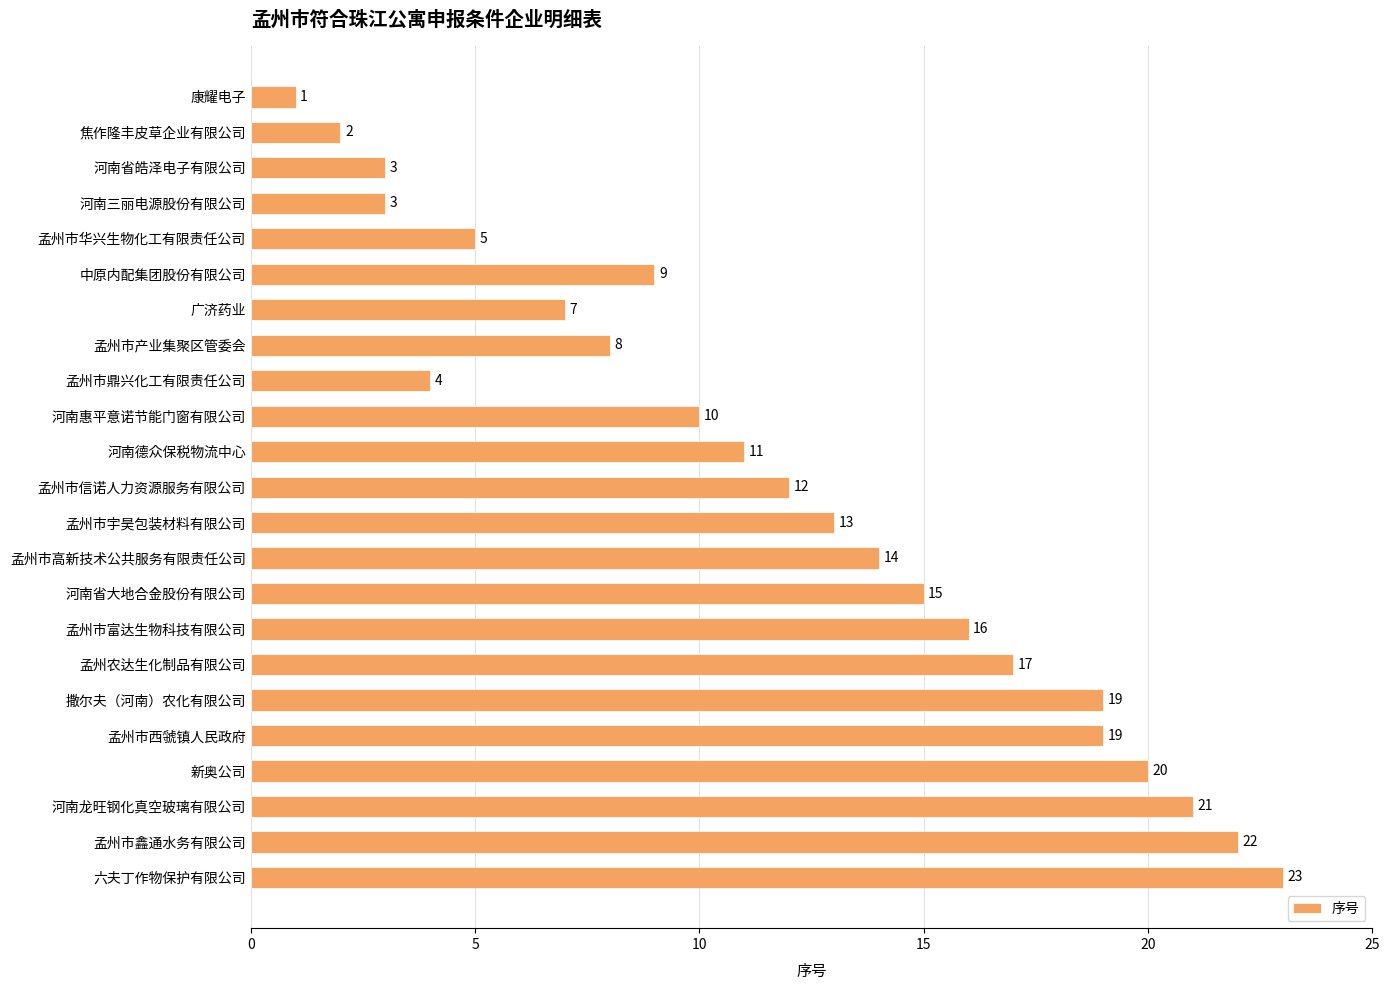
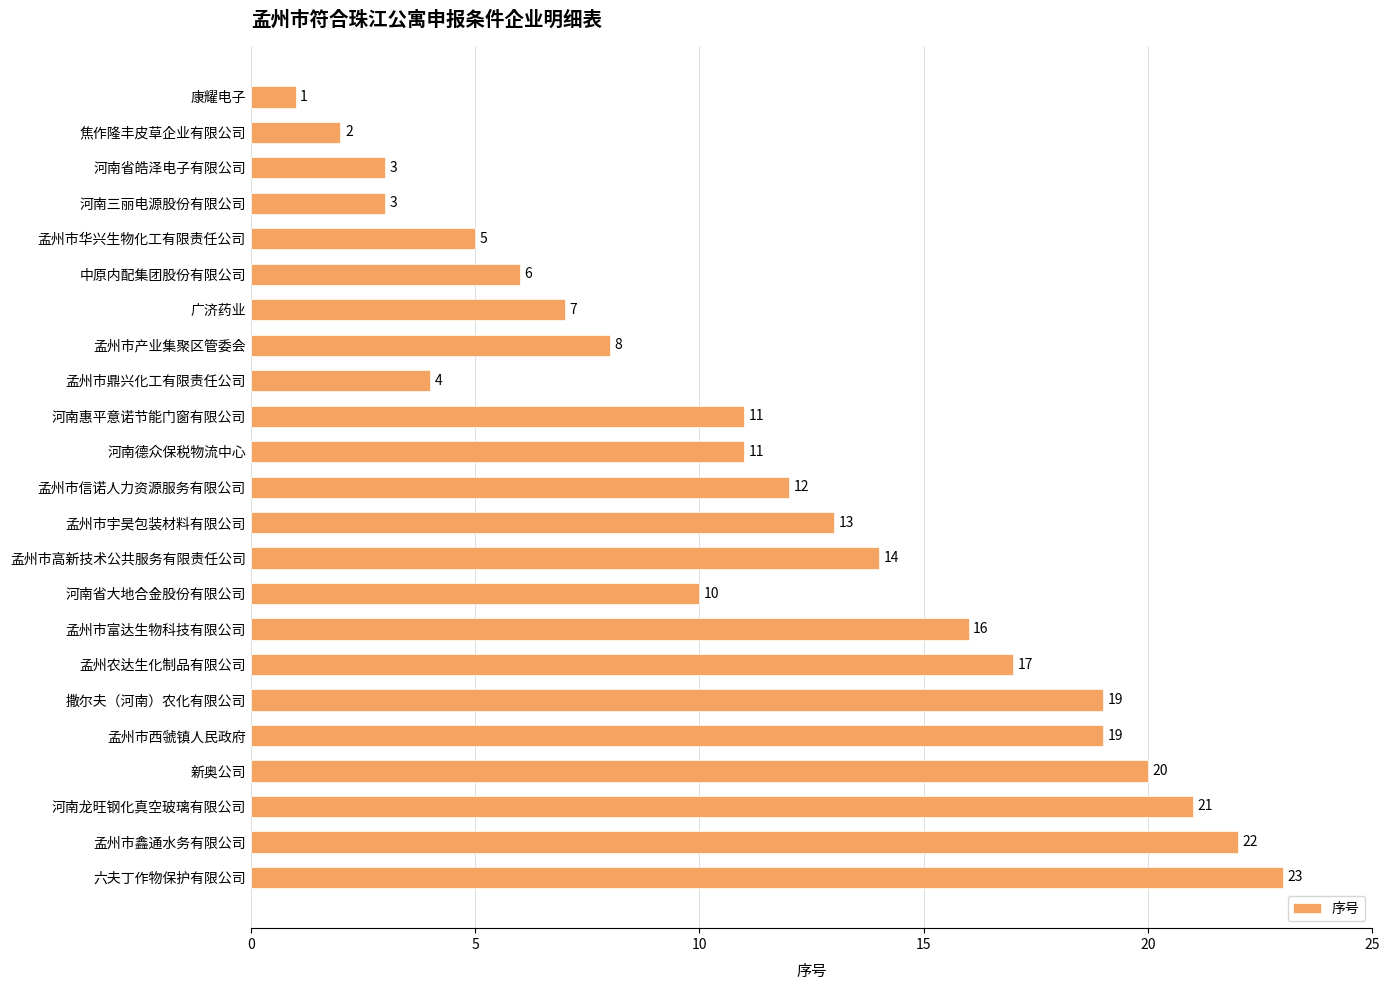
中原内配集团股份有限公司: 9 -> 6
河南惠平意诺节能门窗有限公司: 10 -> 11
河南省大地合金股份有限公司: 15 -> 10
